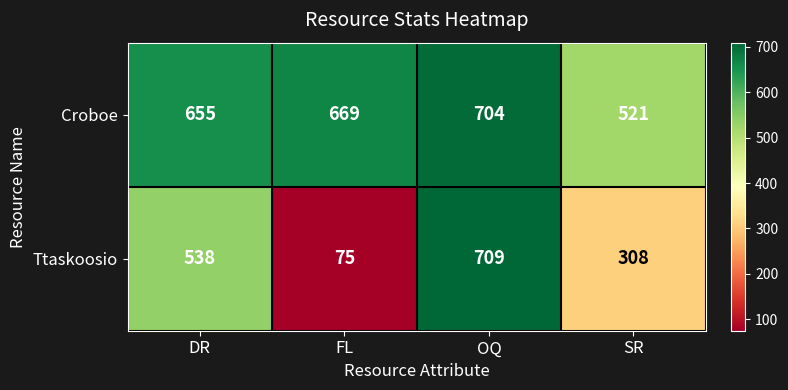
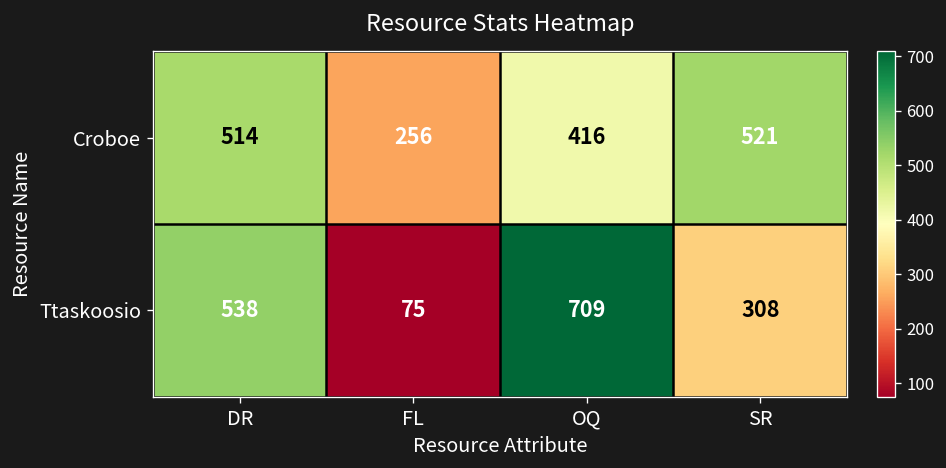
Croboe, DR: 655 -> 514
Croboe, FL: 669 -> 256
Croboe, OQ: 704 -> 416
